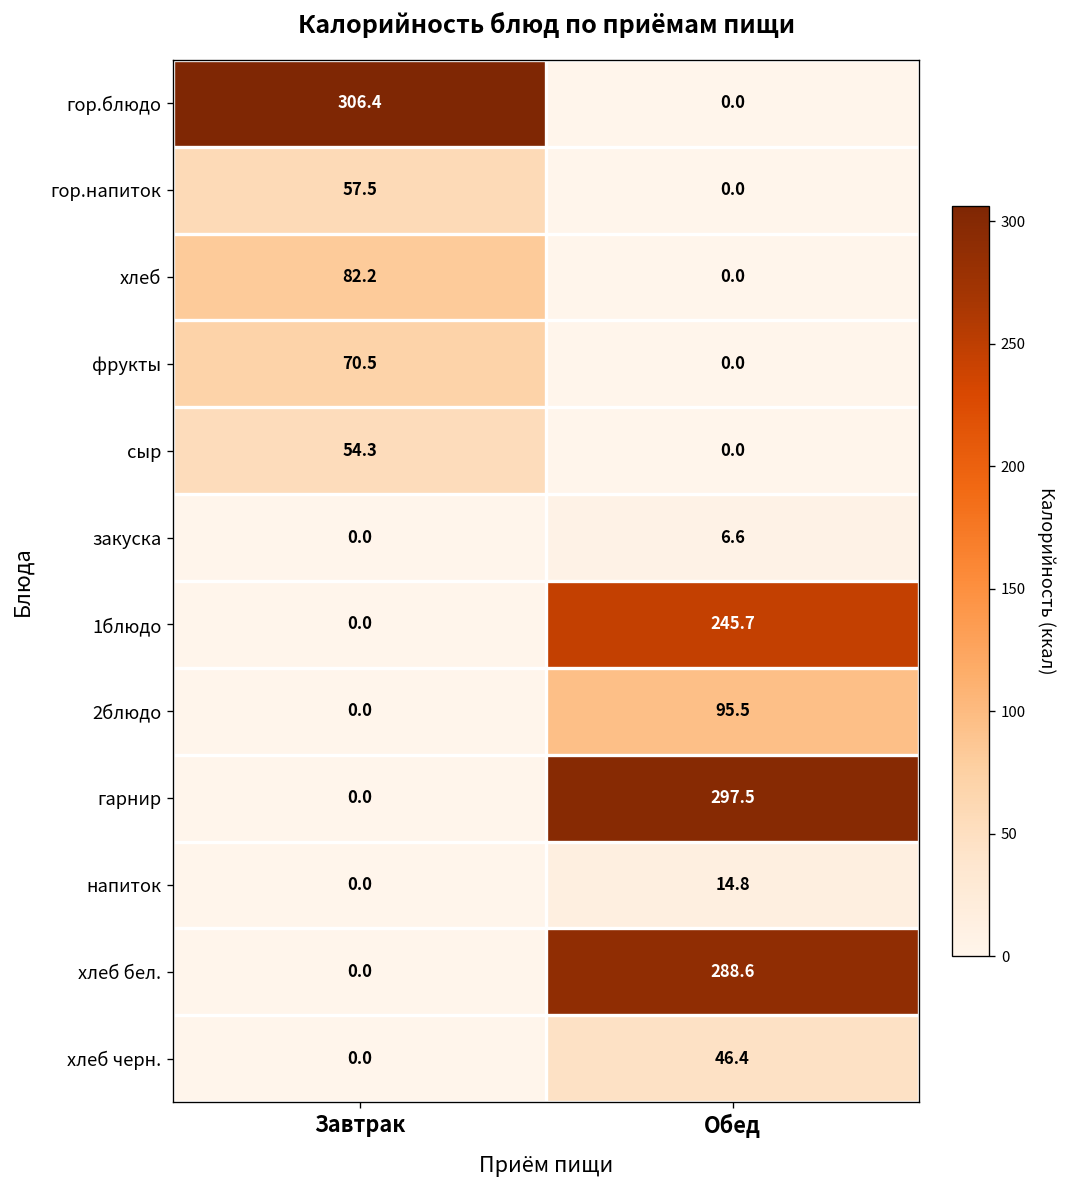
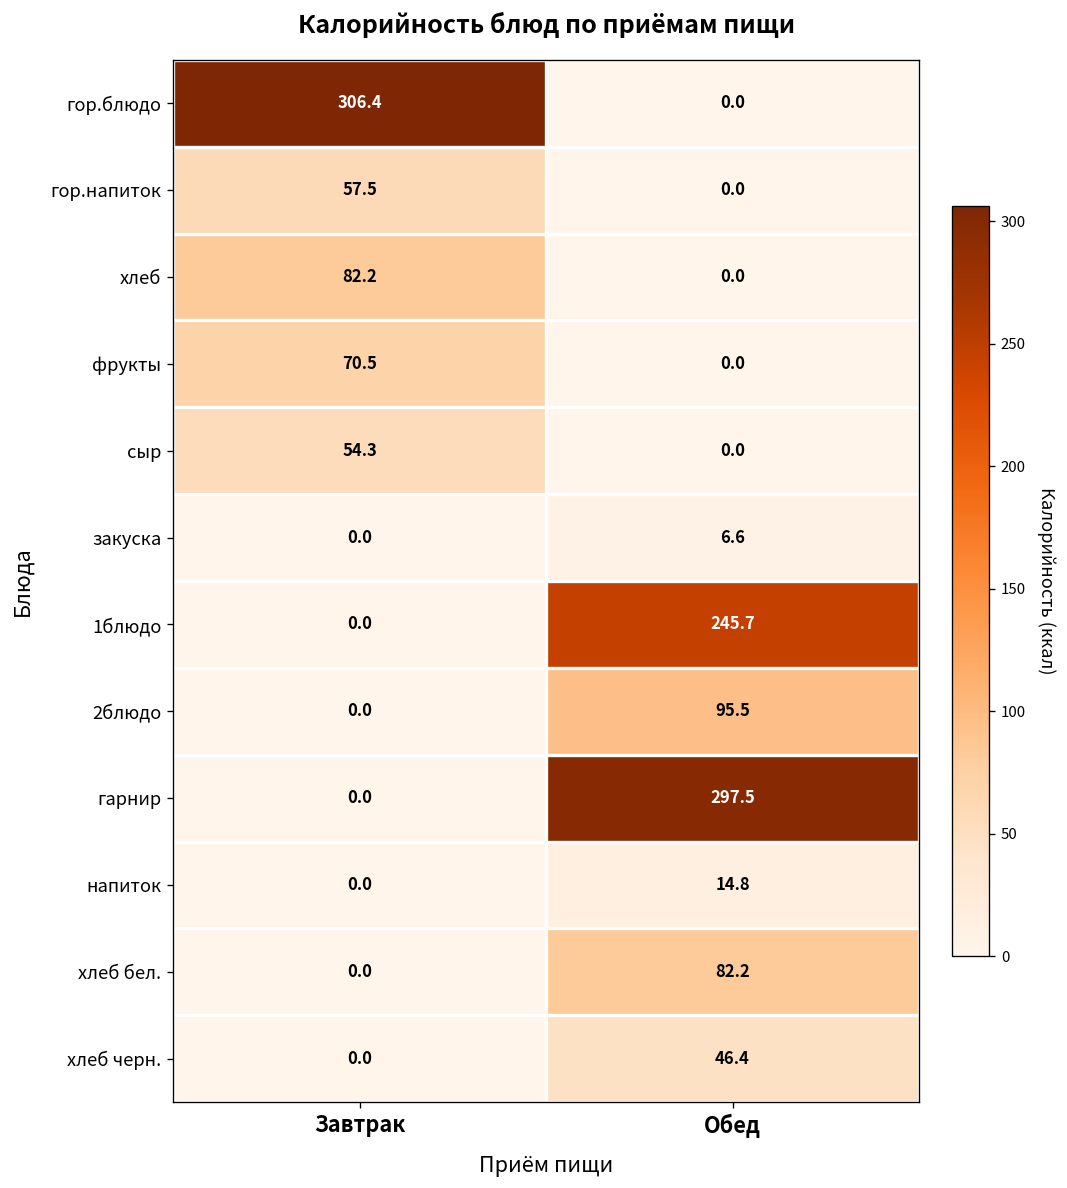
хлеб бел., Обед: 288.6 -> 82.2
